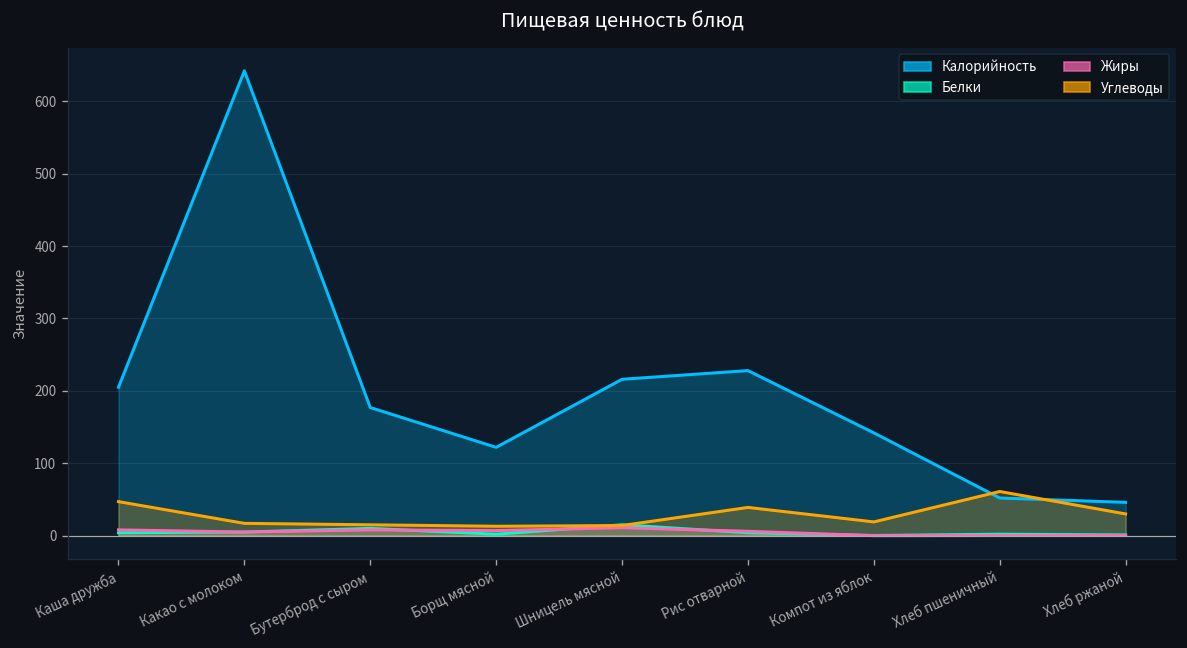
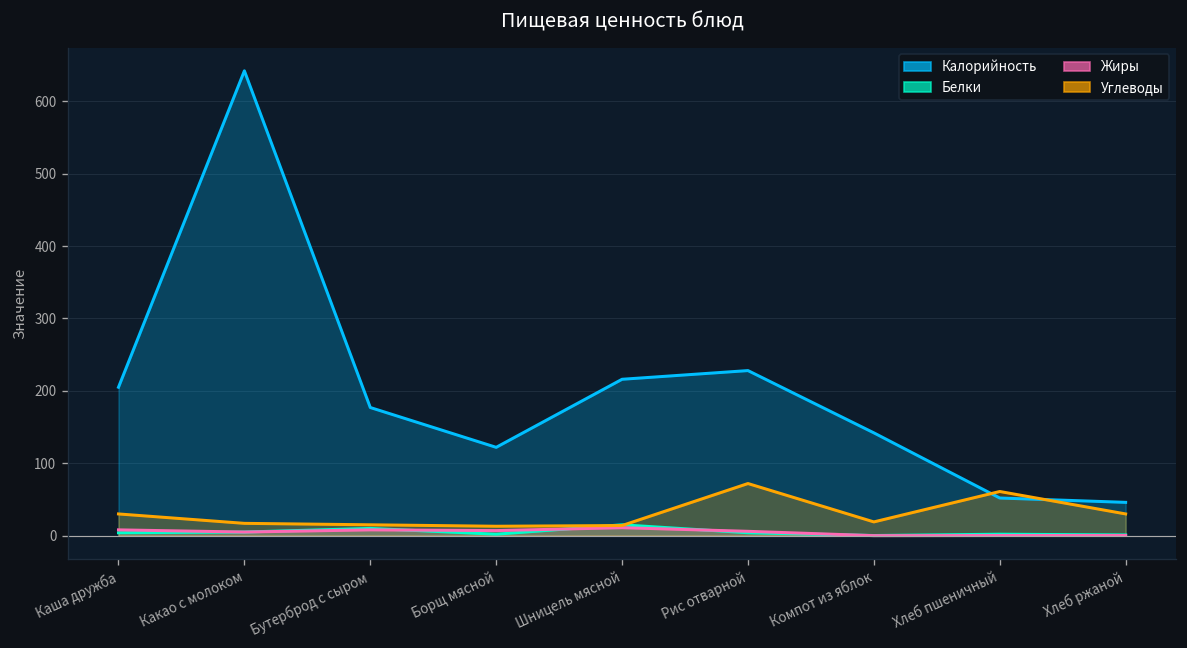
Углеводы, Каша дружба: 50 -> 30
Углеводы, Рис отварной: 40 -> 70
